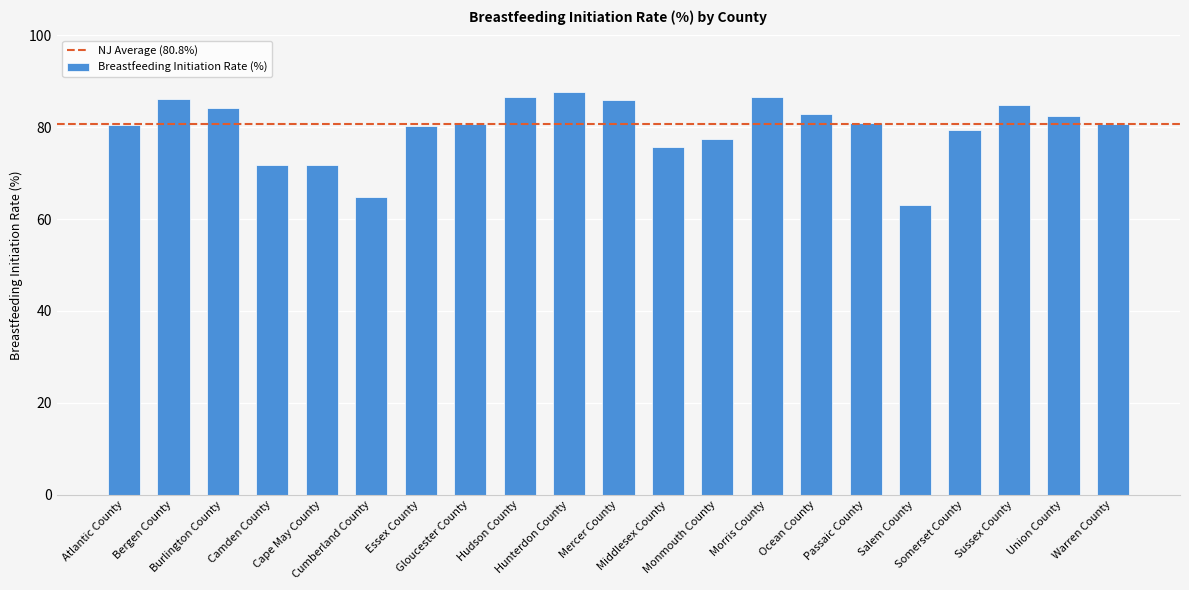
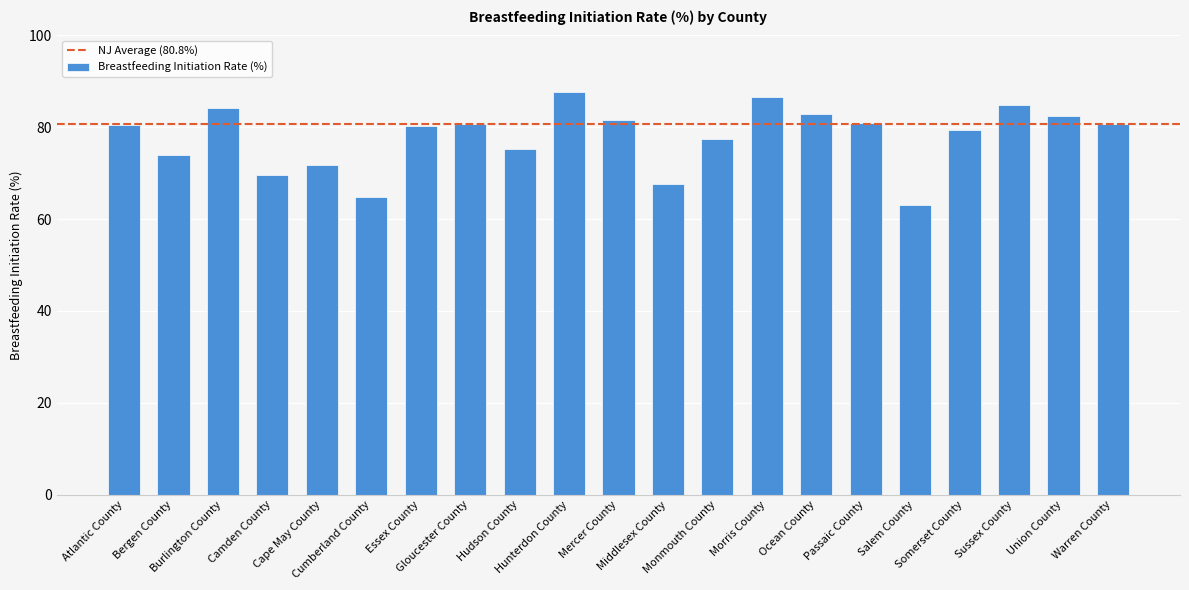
Bergen County: 86 -> 74
Camden County: 72 -> 70
Hudson County: 87 -> 75
Mercer County: 86 -> 82
Middlesex County: 76 -> 68
